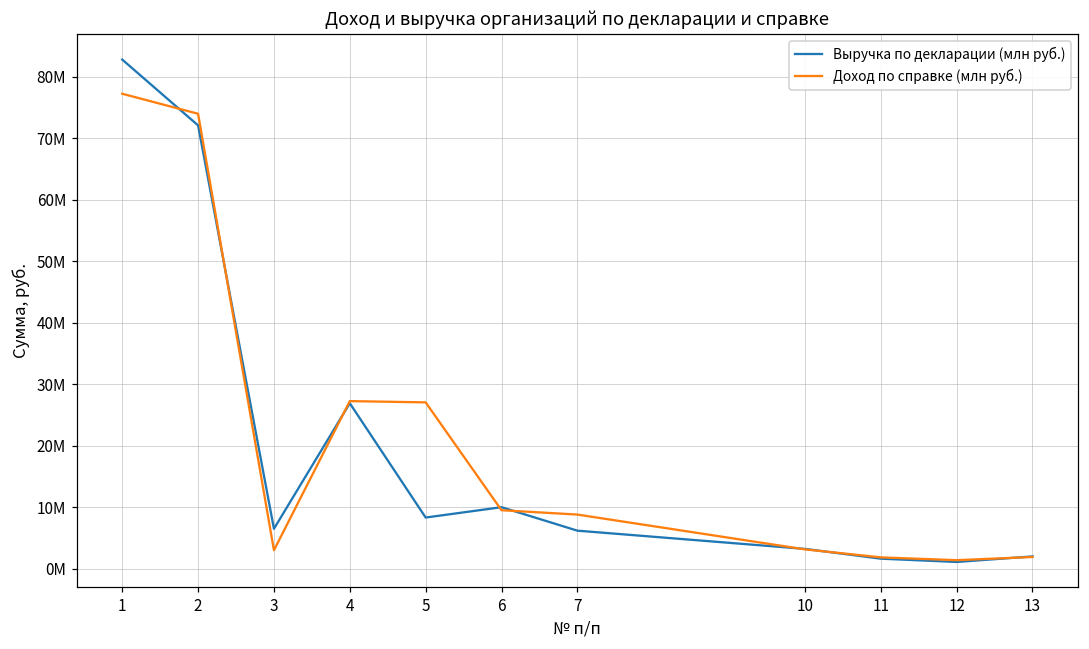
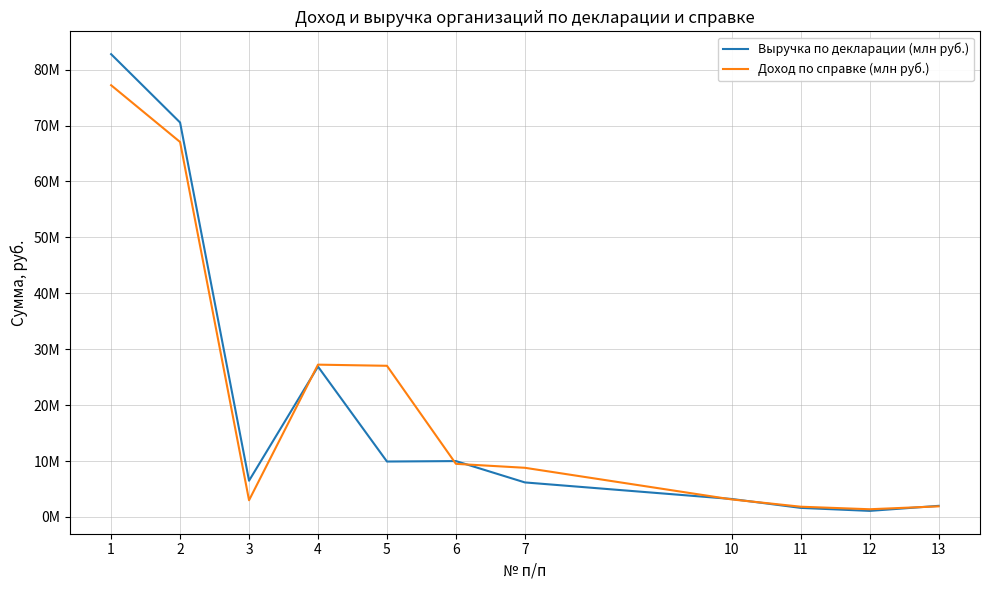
Выручка по декларации (млн руб.), 2: 72000000 -> 71000000
Доход по справке (млн руб.), 2: 74000000 -> 67000000
Выручка по декларации (млн руб.), 5: 8000000 -> 10000000
